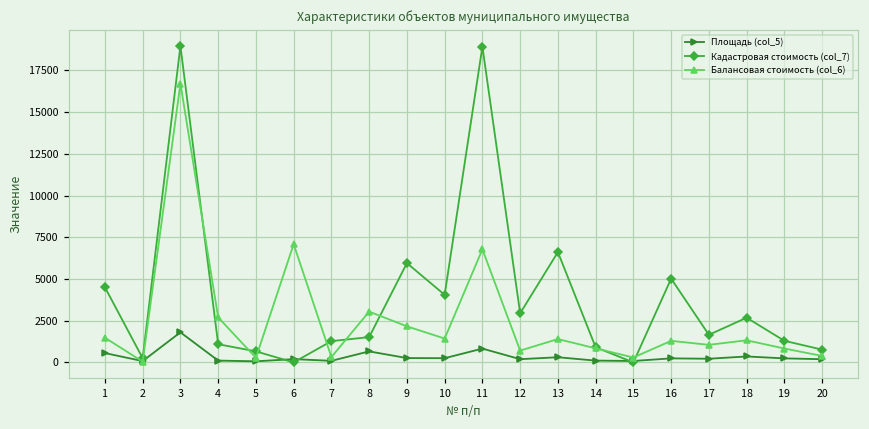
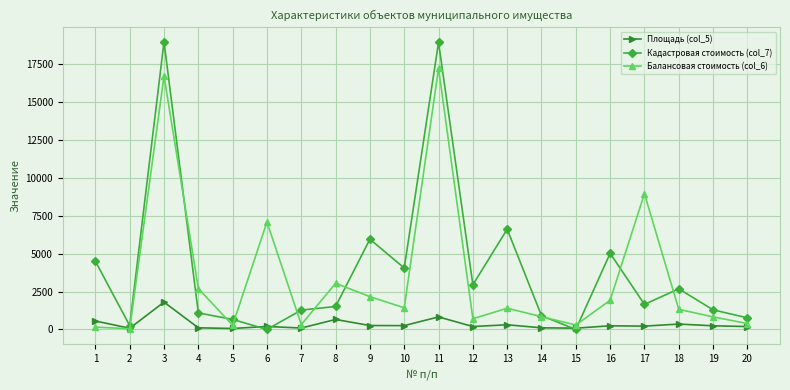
Балансовая стоимость (col_6), 1: 1500 -> 200
Балансовая стоимость (col_6), 11: 6800 -> 17200
Балансовая стоимость (col_6), 16: 1300 -> 1900
Балансовая стоимость (col_6), 17: 1100 -> 9000
